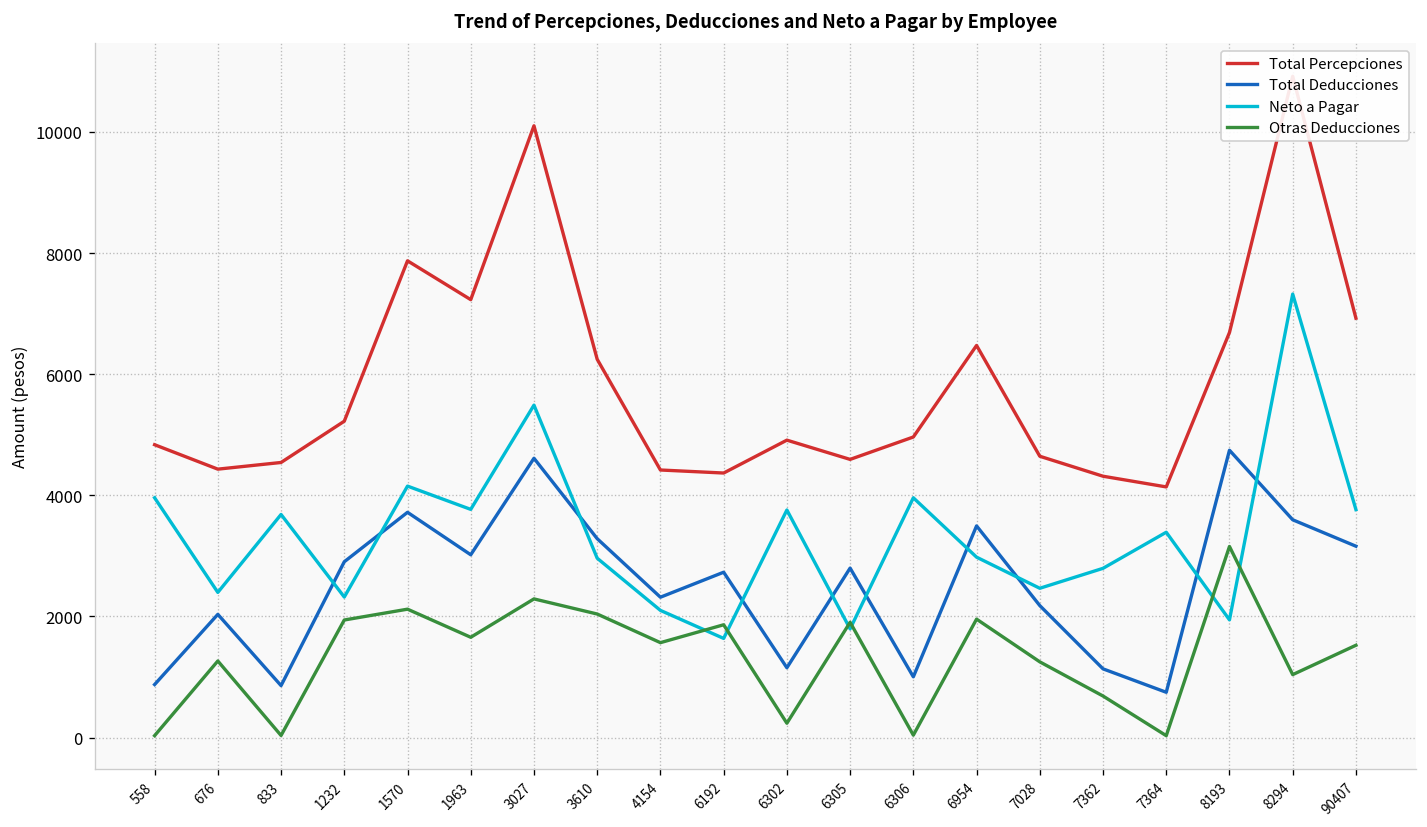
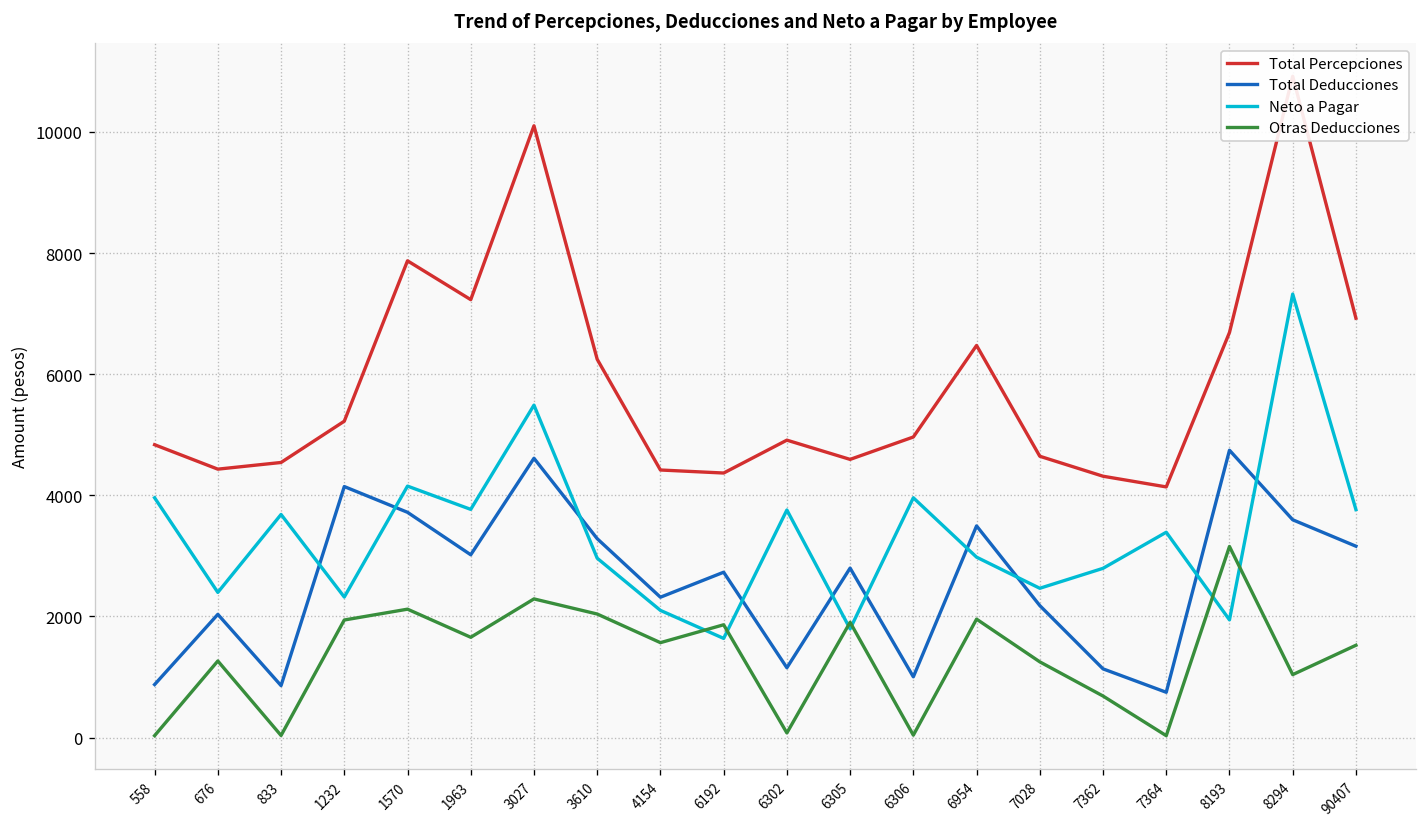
Total Deducciones, 1232: 2900 -> 4100
Otras Deducciones, 6302: 200 -> 100
